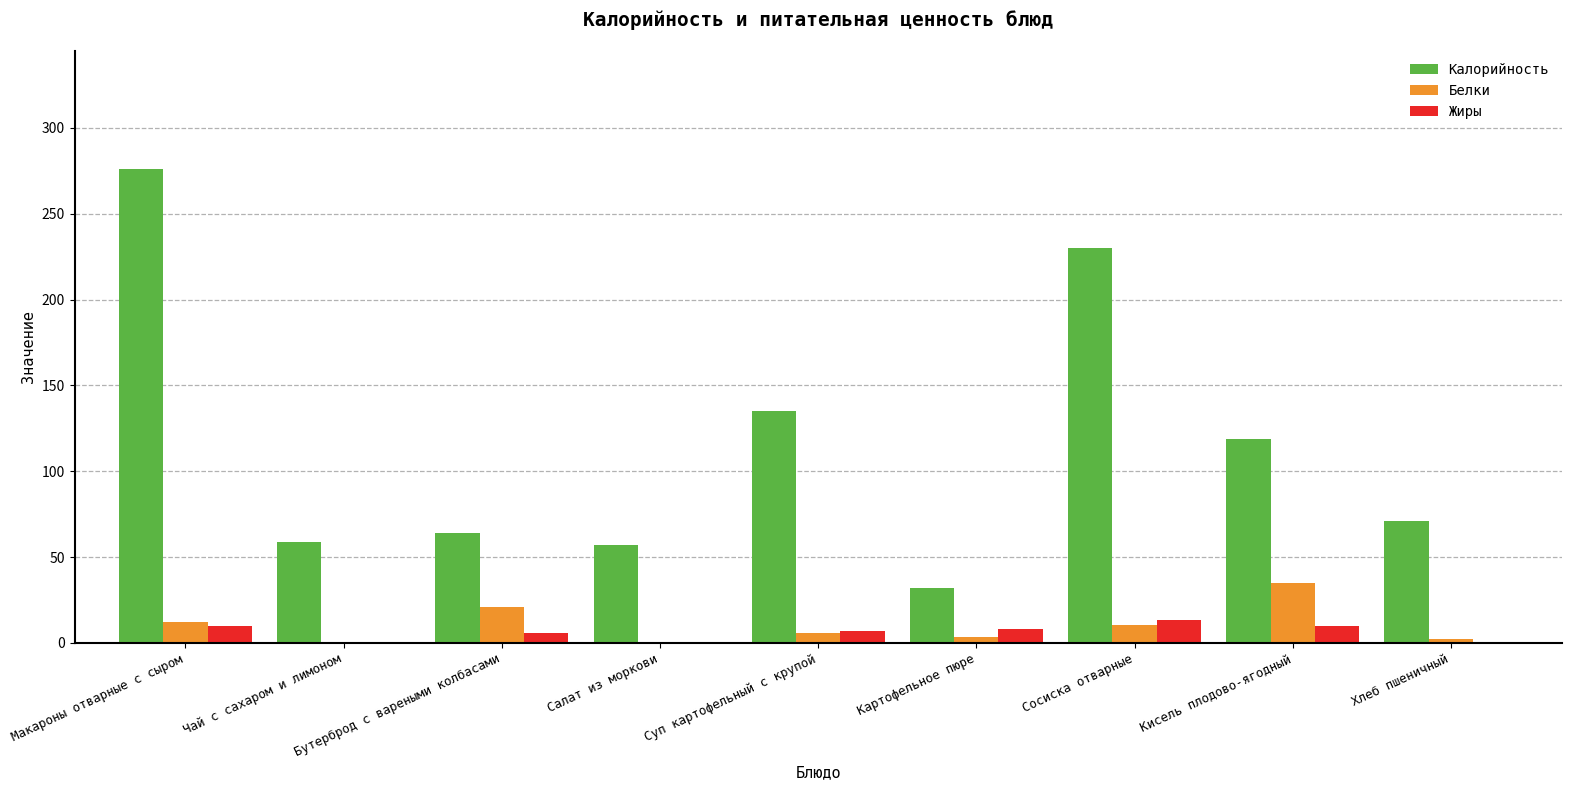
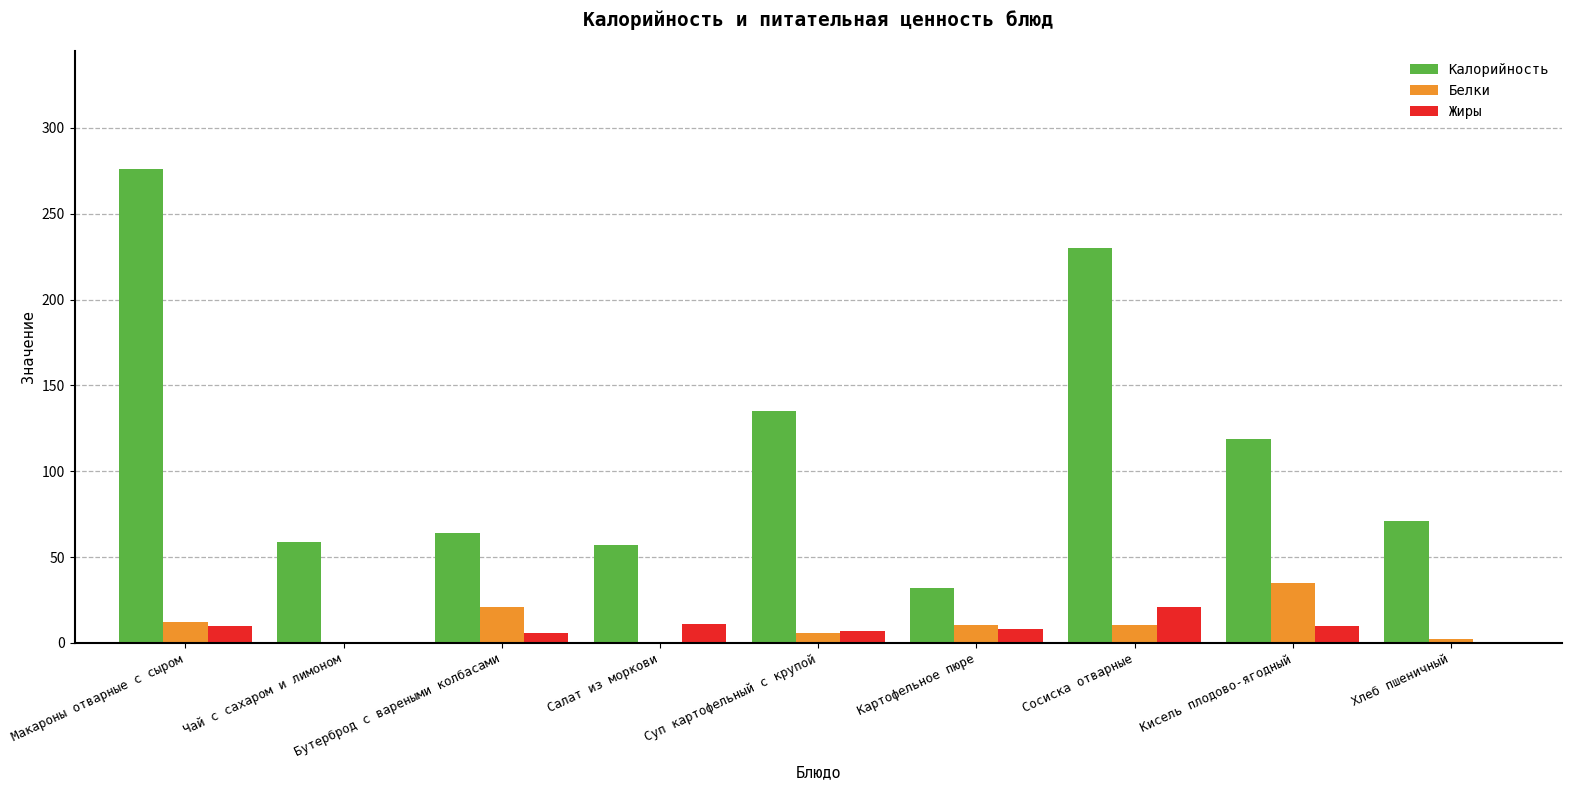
Жиры, Салат из моркови: 0 -> 11
Белки, Картофельное пюре: 3 -> 10
Жиры, Сосиска отварные: 14 -> 21
